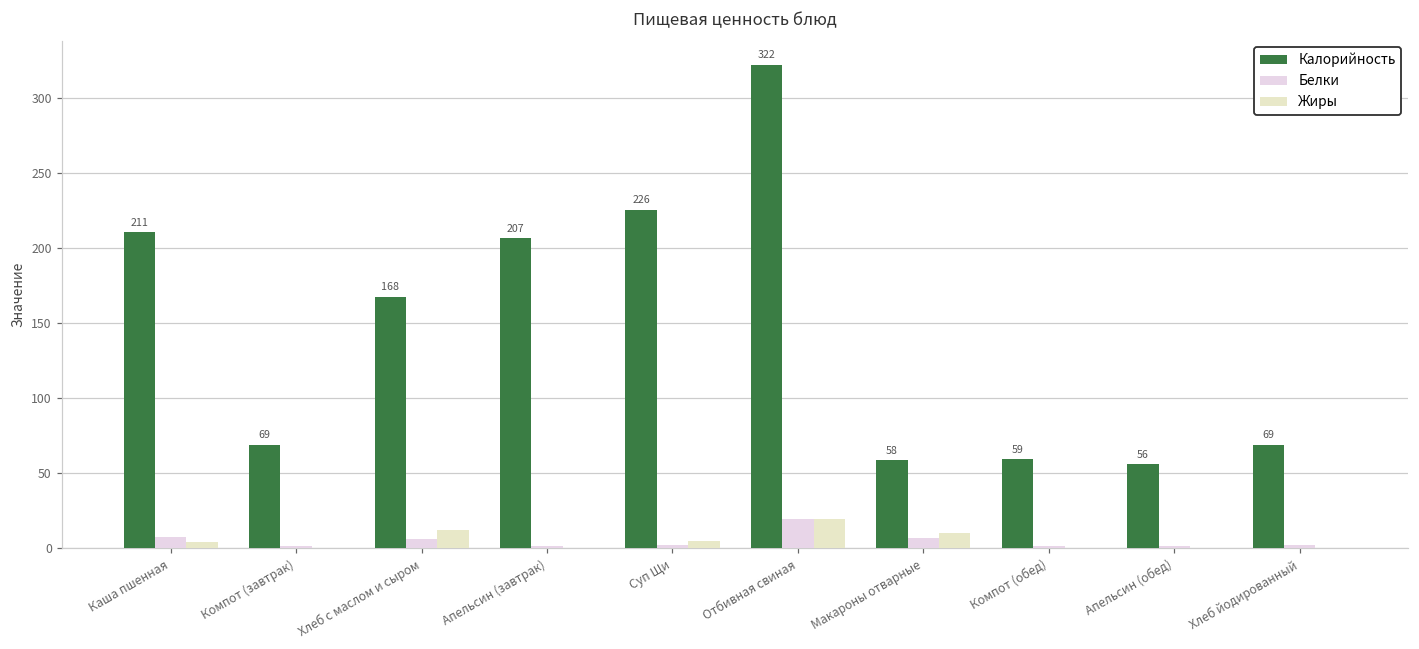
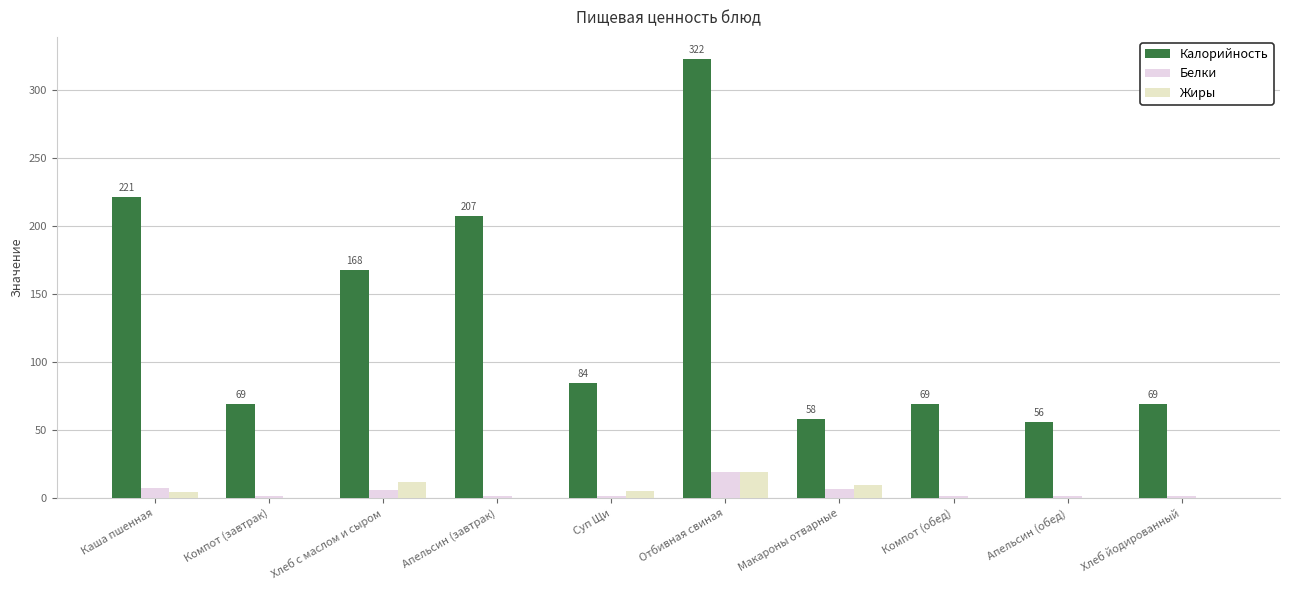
Калорийность, Каша пшенная: 211 -> 221
Калорийность, Суп Щи: 226 -> 84
Калорийность, Компот (обед): 59 -> 69
